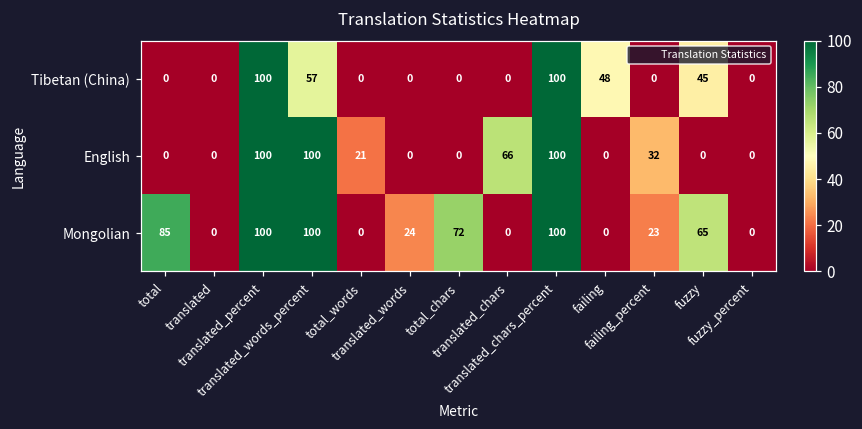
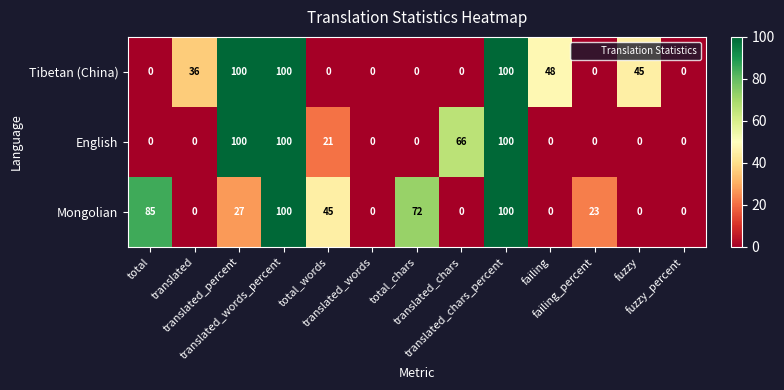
Tibetan (China), translated: 0 -> 36
Tibetan (China), translated_words_percent: 57 -> 100
English, failing_percent: 32 -> 0
Mongolian, translated_percent: 100 -> 27
Mongolian, total_words: 0 -> 45
Mongolian, translated_words: 24 -> 0
Mongolian, fuzzy: 65 -> 0
